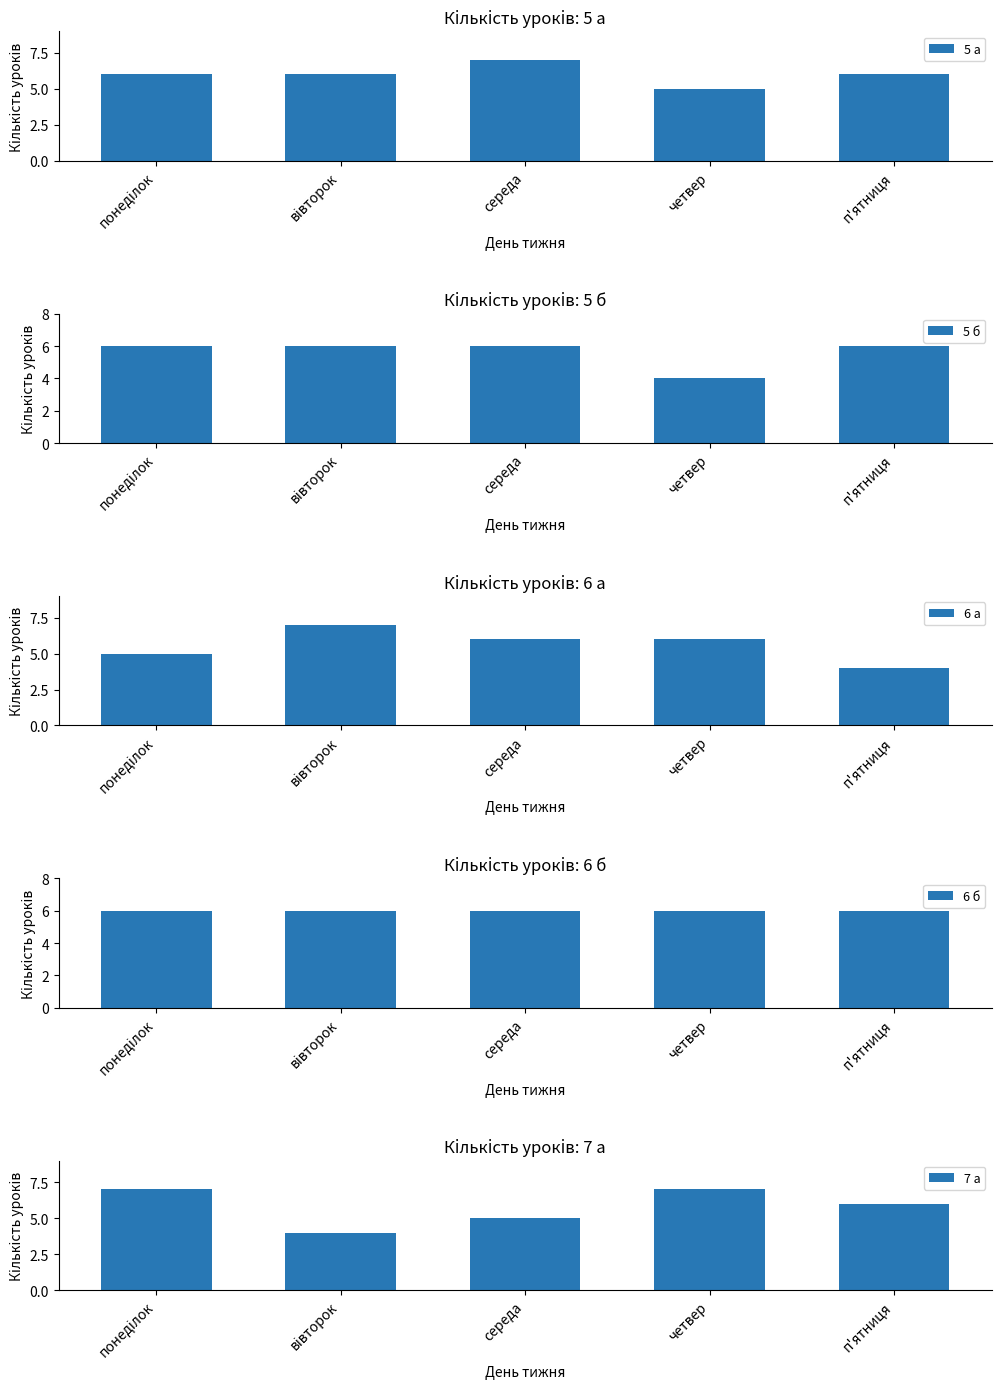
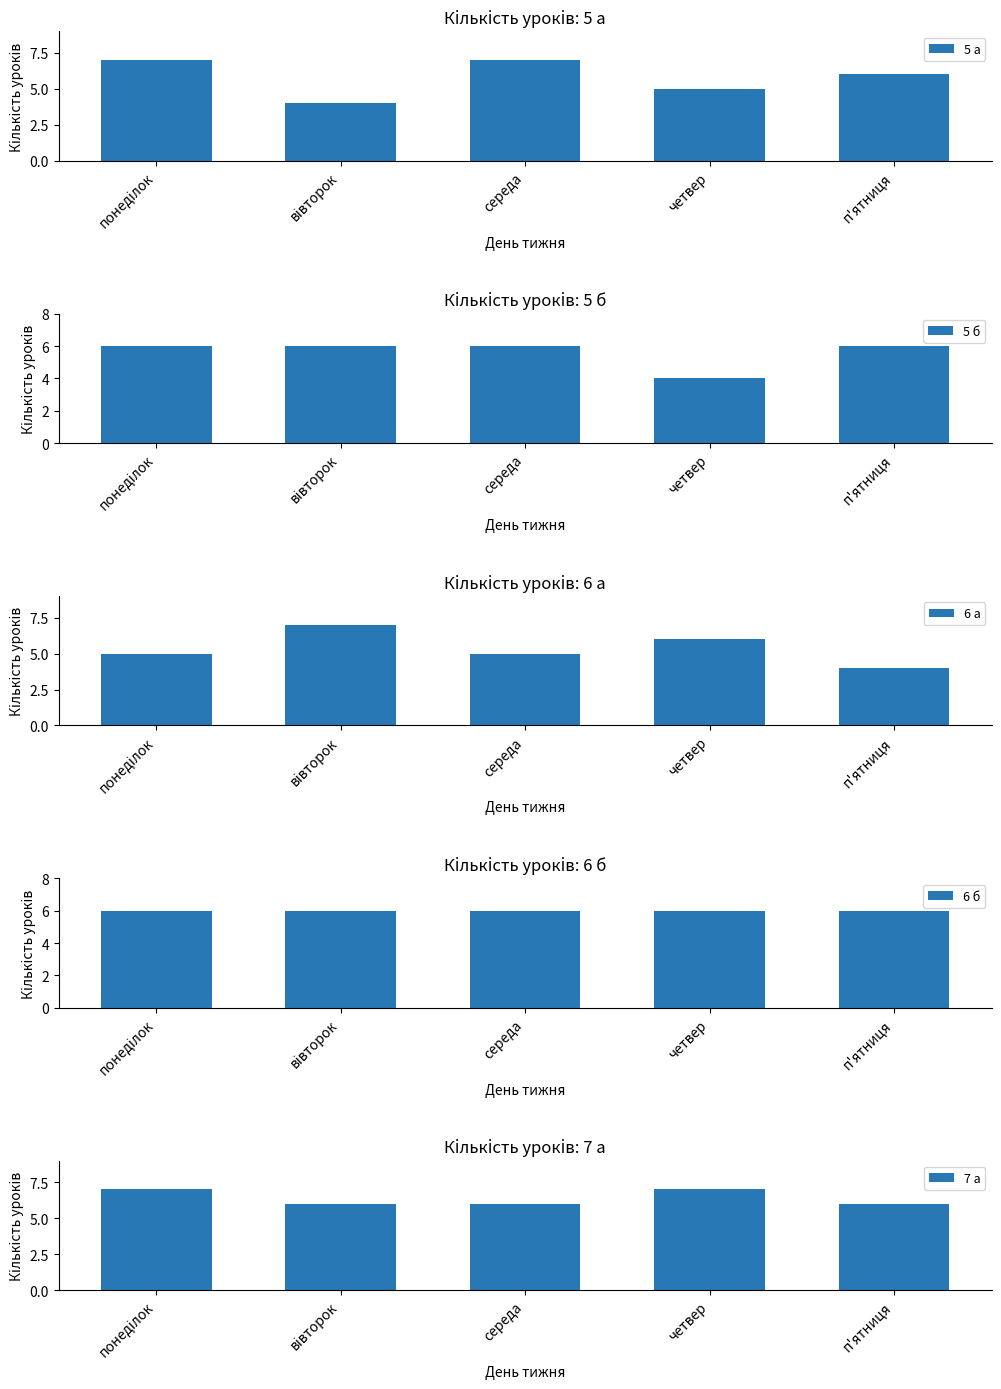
Кількість уроків: 5 а, понеділок: 6 -> 7
Кількість уроків: 5 а, вівторок: 6 -> 4
Кількість уроків: 6 а, середа: 6 -> 5
Кількість уроків: 7 а, вівторок: 4 -> 6
Кількість уроків: 7 а, середа: 5 -> 6
